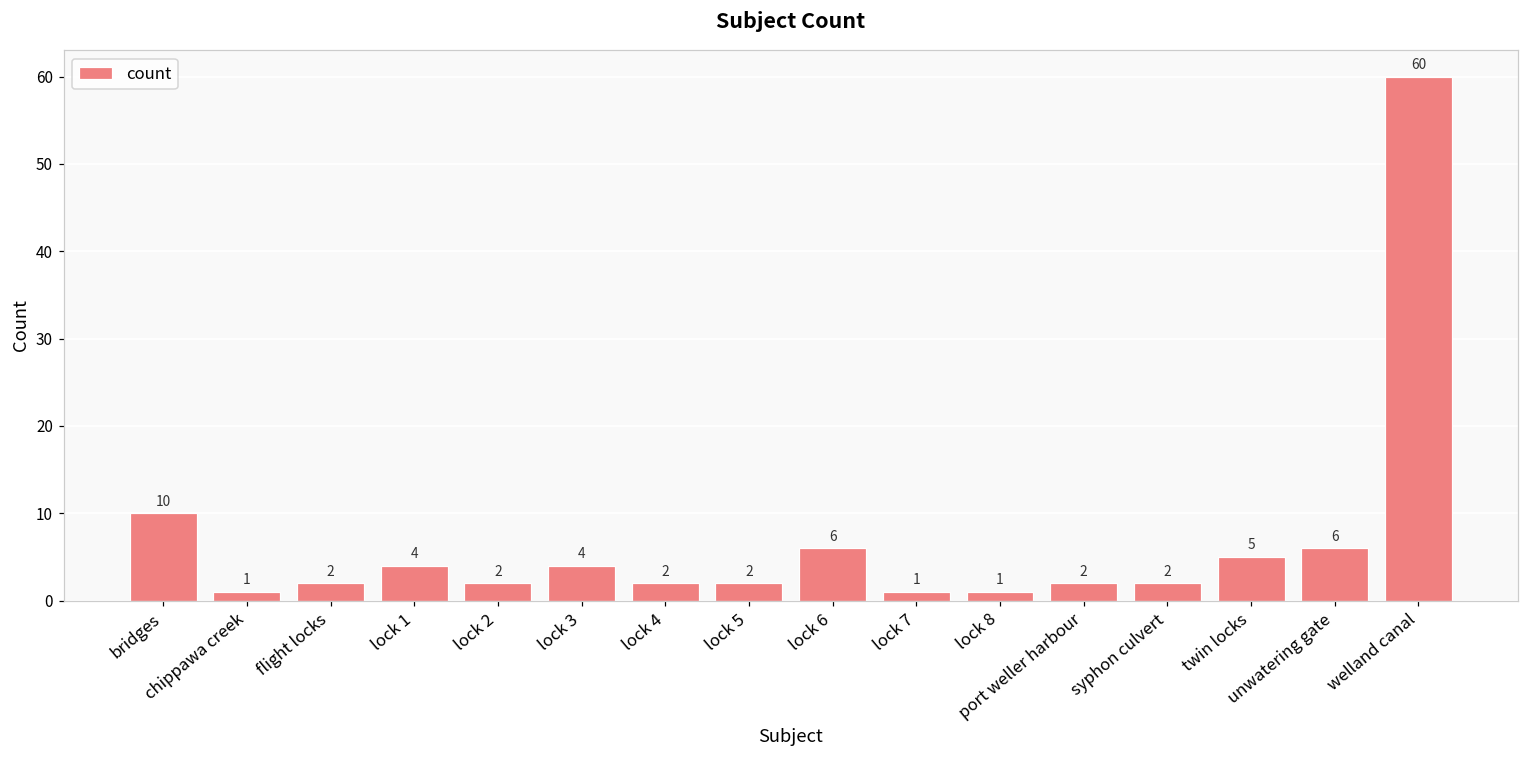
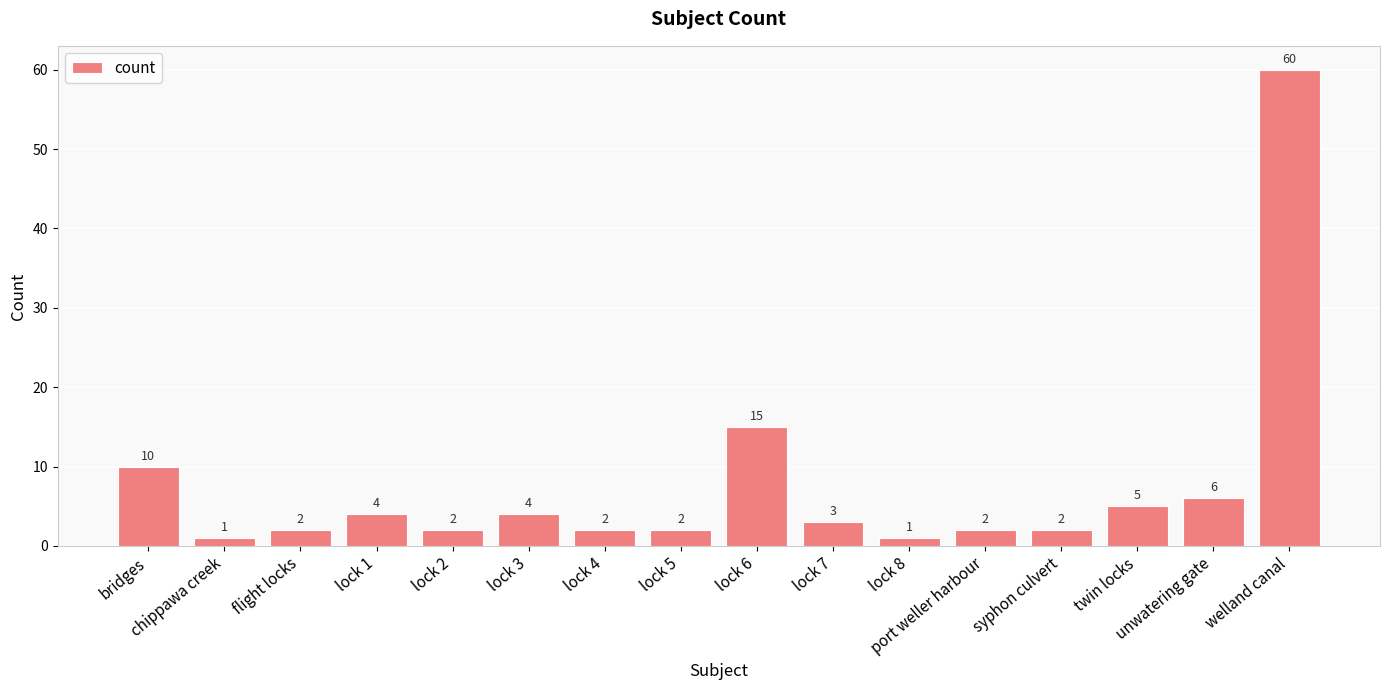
lock 6: 6 -> 15
lock 7: 1 -> 3
